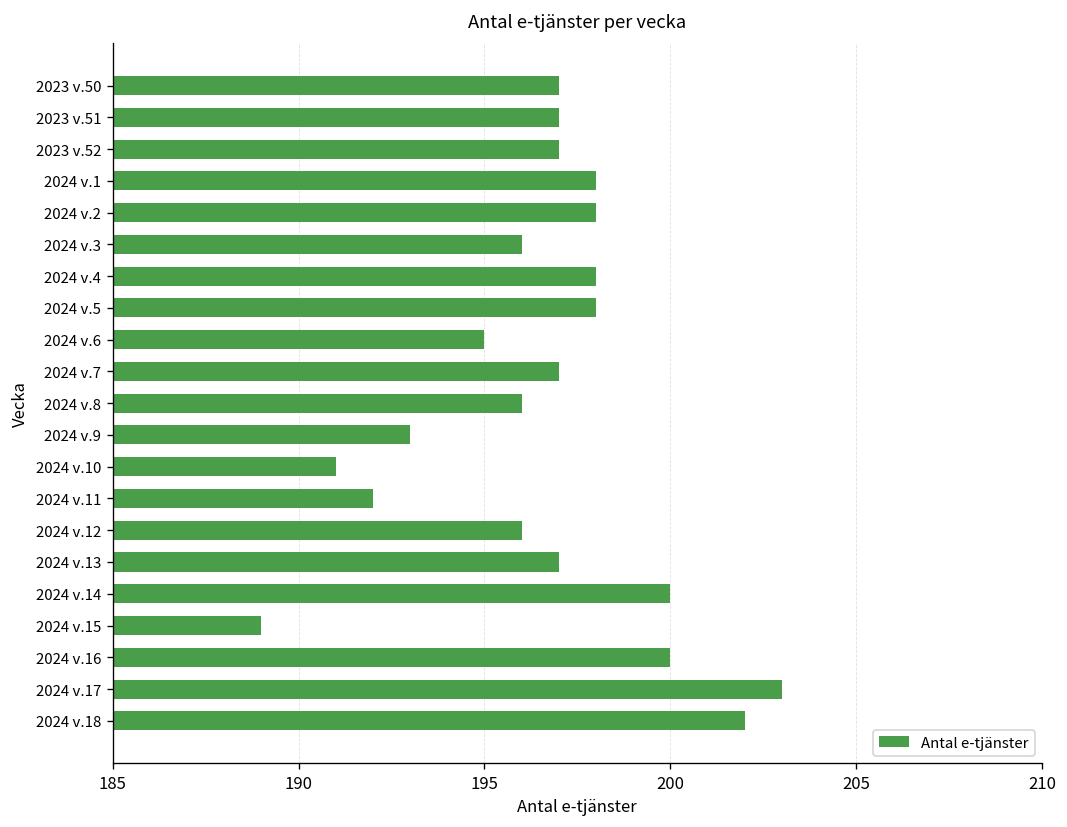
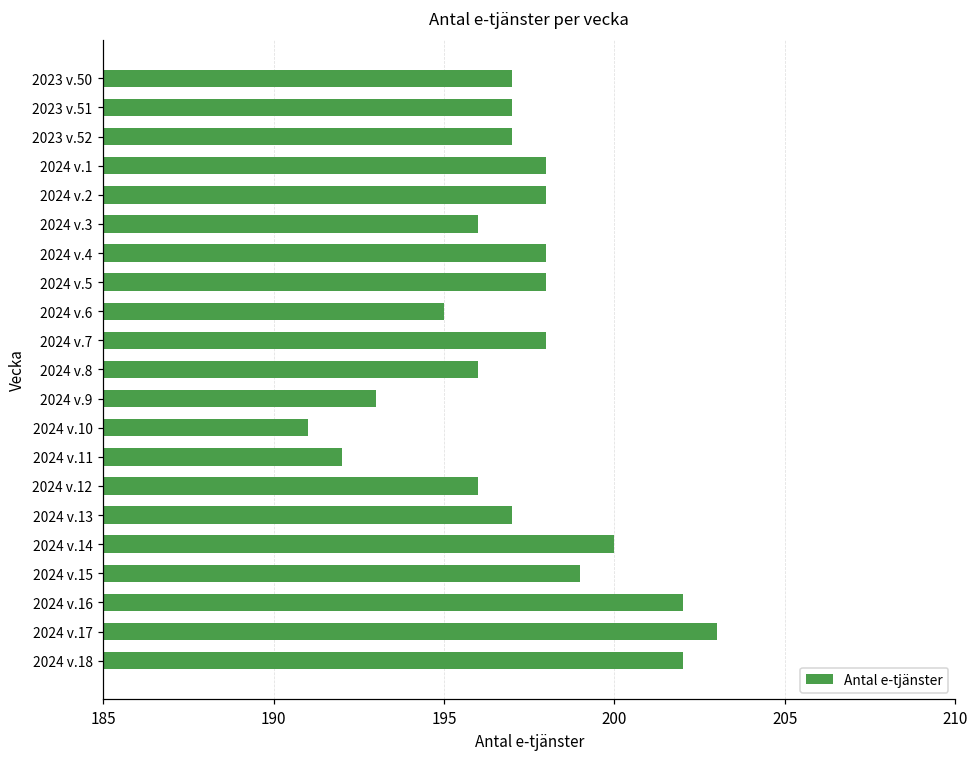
2024 v.7: 197 -> 198
2024 v.15: 189 -> 199
2024 v.16: 200 -> 202
